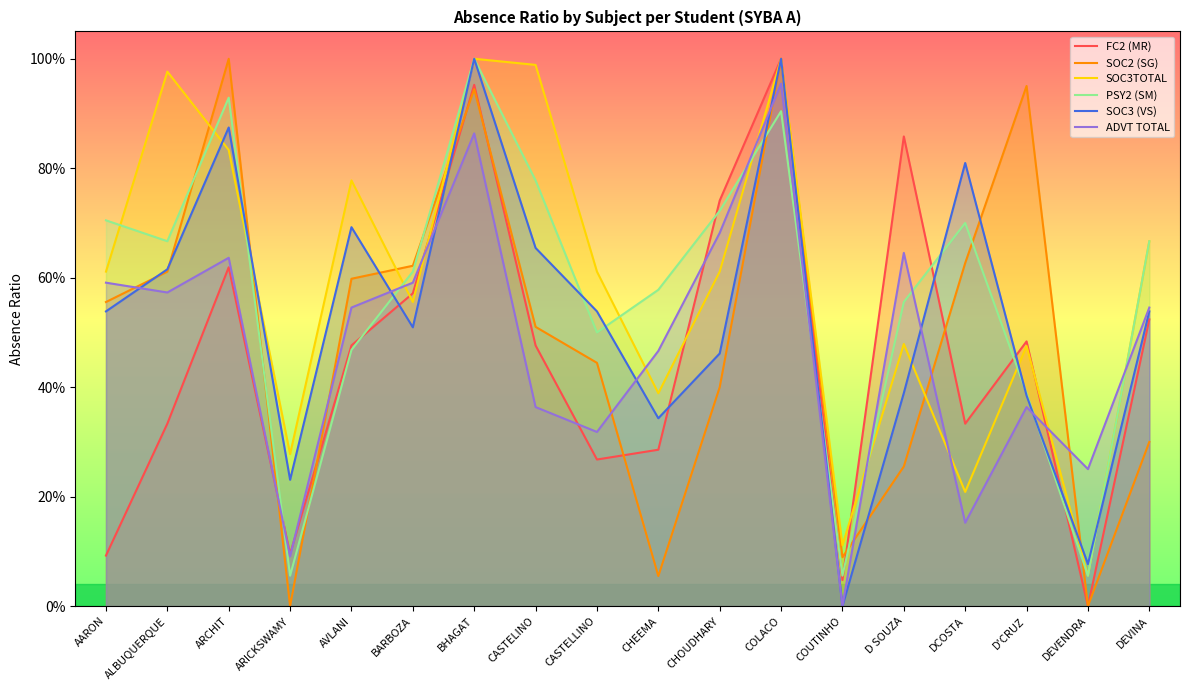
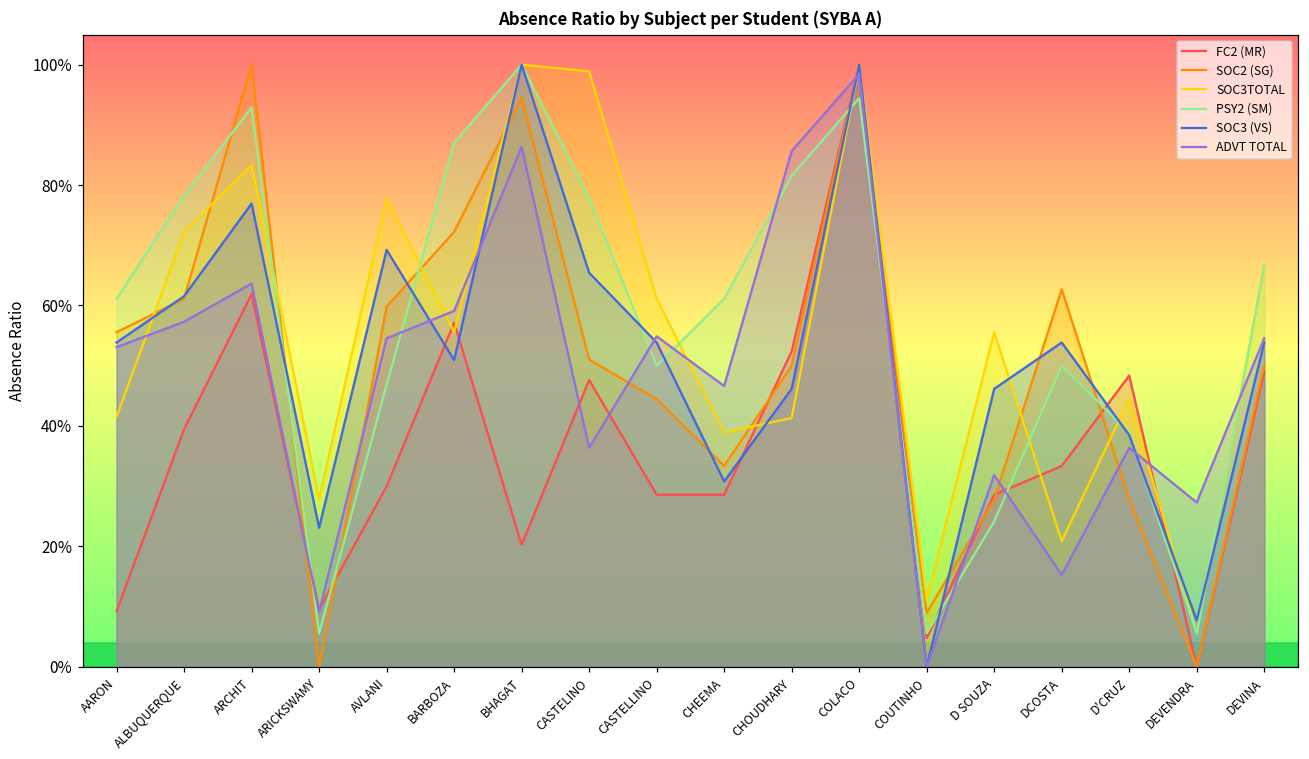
SOC3TOTAL, AARON: 61% -> 41%
PSY2 (SM), AARON: 70% -> 61%
ADVT TOTAL, AARON: 59% -> 53%
FC2 (MR), ALBUQUERQUE: 33% -> 39%
SOC3TOTAL, ALBUQUERQUE: 98% -> 72%
PSY2 (SM), ALBUQUERQUE: 67% -> 78%
SOC3 (VS), ARCHIT: 87% -> 77%
FC2 (MR), AVLANI: 48% -> 30%
SOC2 (SG), BARBOZA: 62% -> 72%
PSY2 (SM), BARBOZA: 61% -> 87%
FC2 (MR), BHAGAT: 95% -> 20%
FC2 (MR), CASTELLINO: 27% -> 29%
ADVT TOTAL, CASTELLINO: 32% -> 55%
SOC2 (SG), CHEEMA: 5% -> 33%
PSY2 (SM), CHEEMA: 58% -> 61%
SOC3 (VS), CHEEMA: 34% -> 31%
FC2 (MR), CHOUDHARY: 74% -> 52%
SOC2 (SG), CHOUDHARY: 40% -> 50%
SOC3TOTAL, CHOUDHARY: 61% -> 41%
PSY2 (SM), CHOUDHARY: 72% -> 82%
ADVT TOTAL, CHOUDHARY: 68% -> 86%
PSY2 (SM), COLACO: 90% -> 94%
ADVT TOTAL, COLACO: 95% -> 98%
FC2 (MR), D SOUZA: 86% -> 29%
SOC2 (SG), D SOUZA: 26% -> 28%
SOC3TOTAL, D SOUZA: 48% -> 56%
PSY2 (SM), D SOUZA: 56% -> 24%
SOC3 (VS), D SOUZA: 39% -> 46%
ADVT TOTAL, D SOUZA: 65% -> 32%
PSY2 (SM), DCOSTA: 70% -> 50%
SOC3 (VS), DCOSTA: 81% -> 54%
SOC2 (SG), D'CRUZ: 95% -> 28%
SOC3TOTAL, D'CRUZ: 48% -> 44%
ADVT TOTAL, DEVENDRA: 25% -> 27%
FC2 (MR), DEVINA: 52% -> 49%
SOC2 (SG), DEVINA: 30% -> 50%
